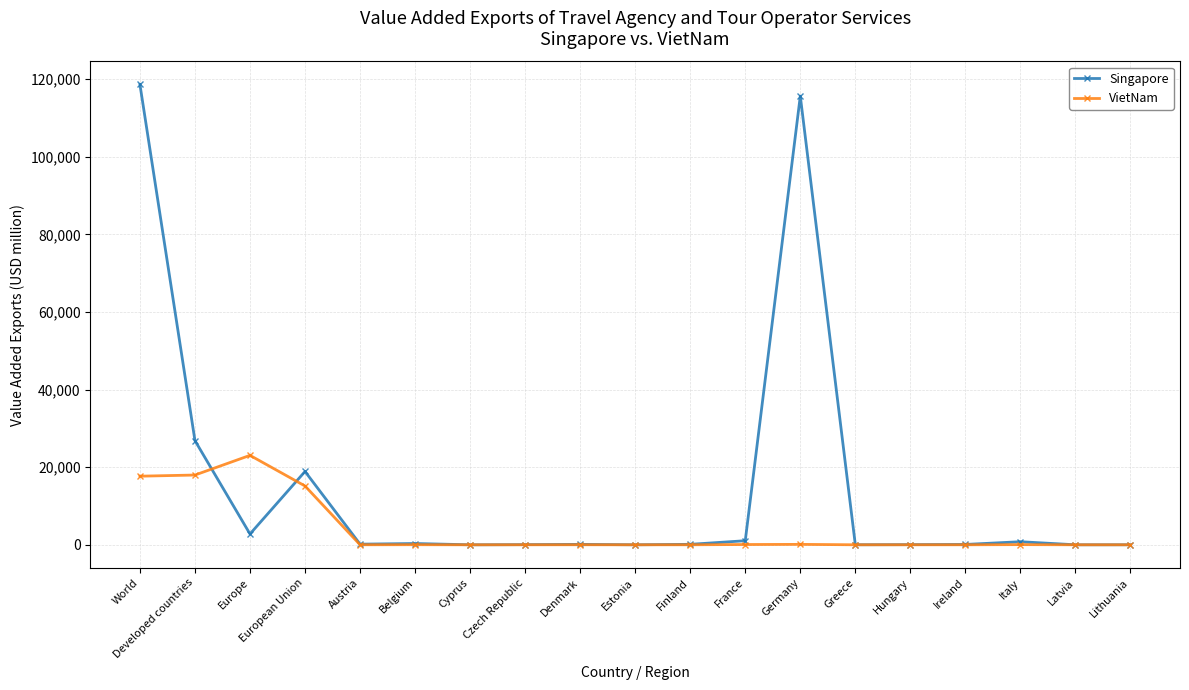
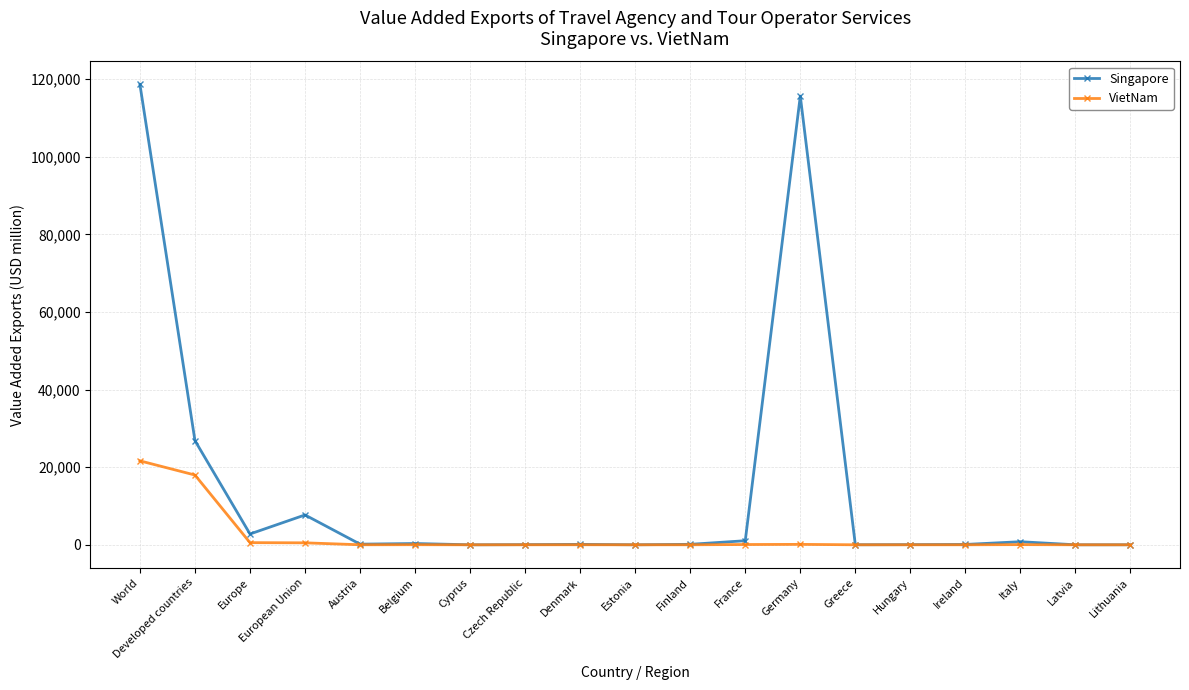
VietNam, World: 18,000 -> 22,000
VietNam, Europe: 23,000 -> 1,000
Singapore, European Union: 19,000 -> 8,000
VietNam, European Union: 15,000 -> 1,000
